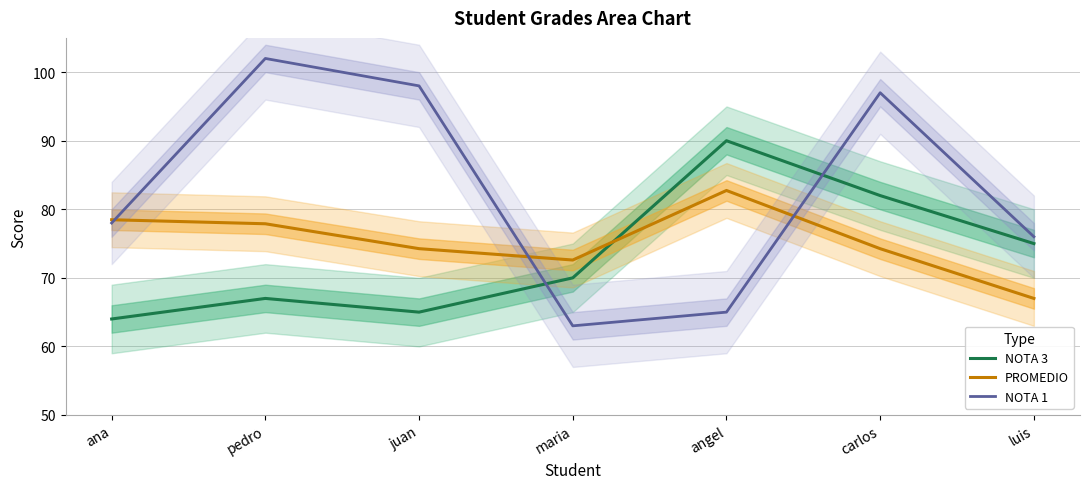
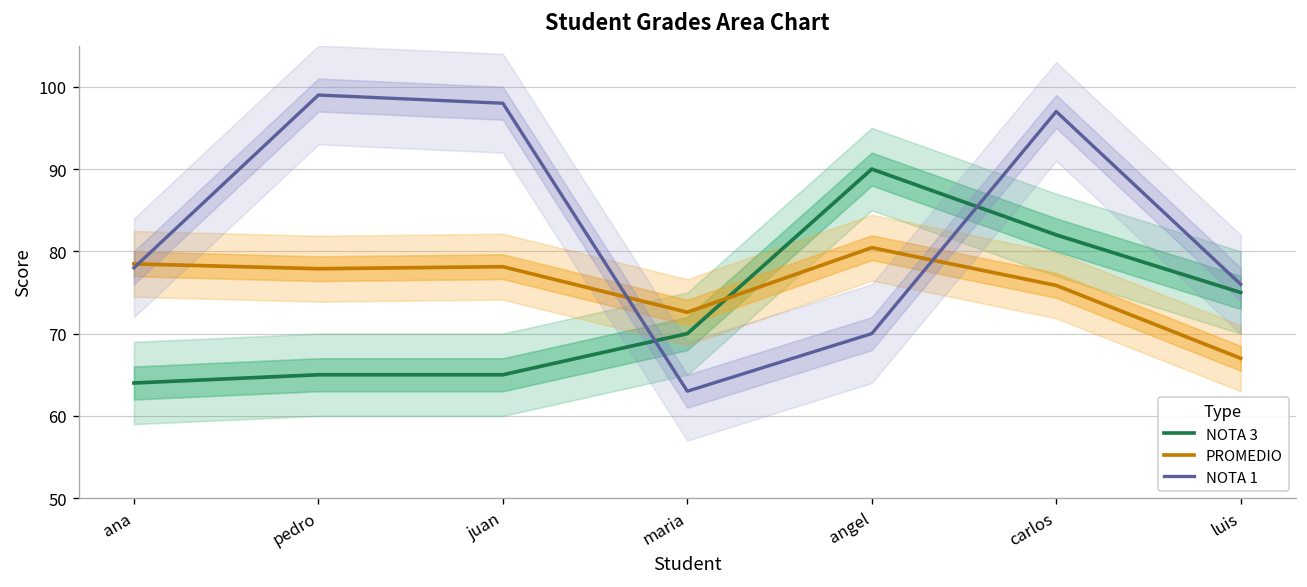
NOTA 3, pedro: 67 -> 65
NOTA 1, pedro: 102 -> 99
PROMEDIO, juan: 74 -> 78
PROMEDIO, angel: 83 -> 80
NOTA 1, angel: 65 -> 70
PROMEDIO, carlos: 74 -> 76
